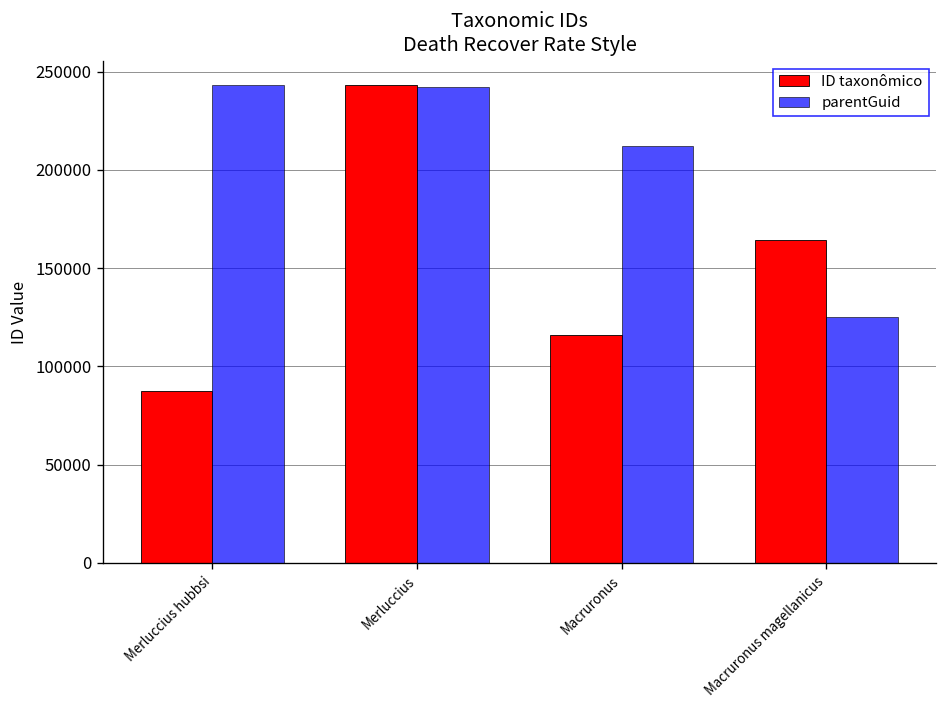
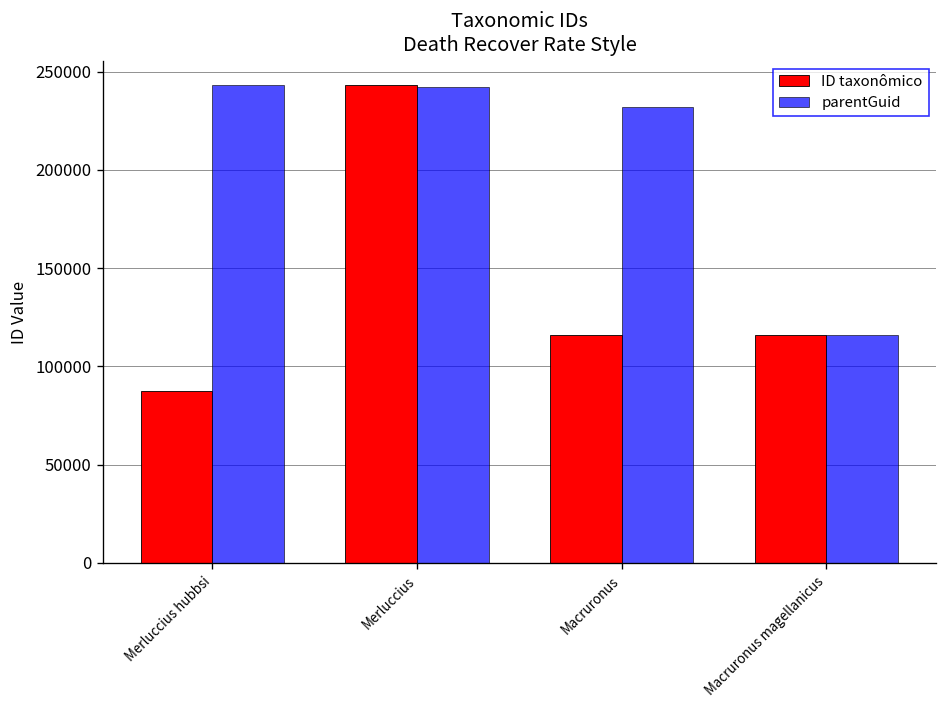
parentGuid, Macruronus: 212000 -> 232000
ID taxonômico, Macruronus magellanicus: 164000 -> 116000
parentGuid, Macruronus magellanicus: 125000 -> 116000
